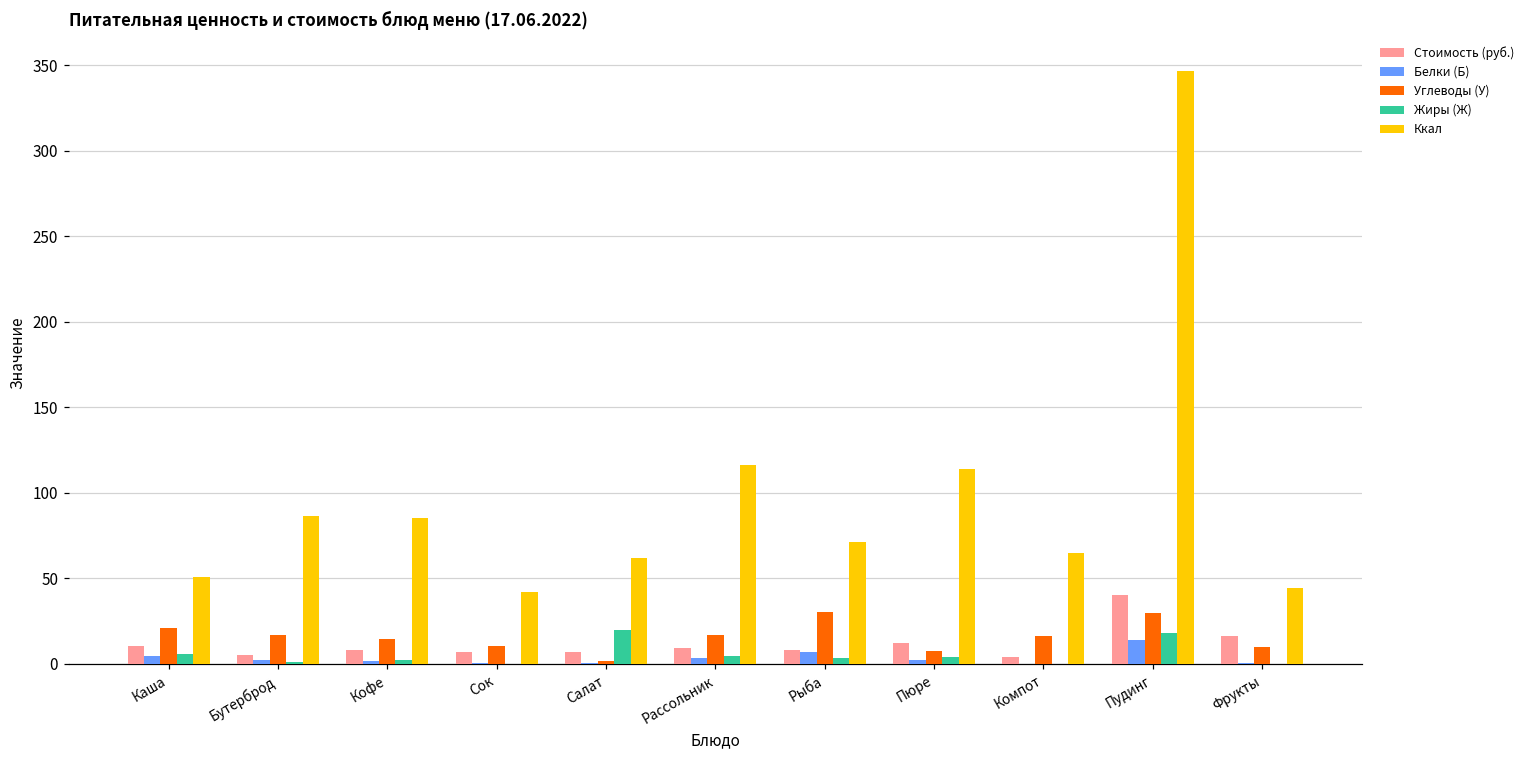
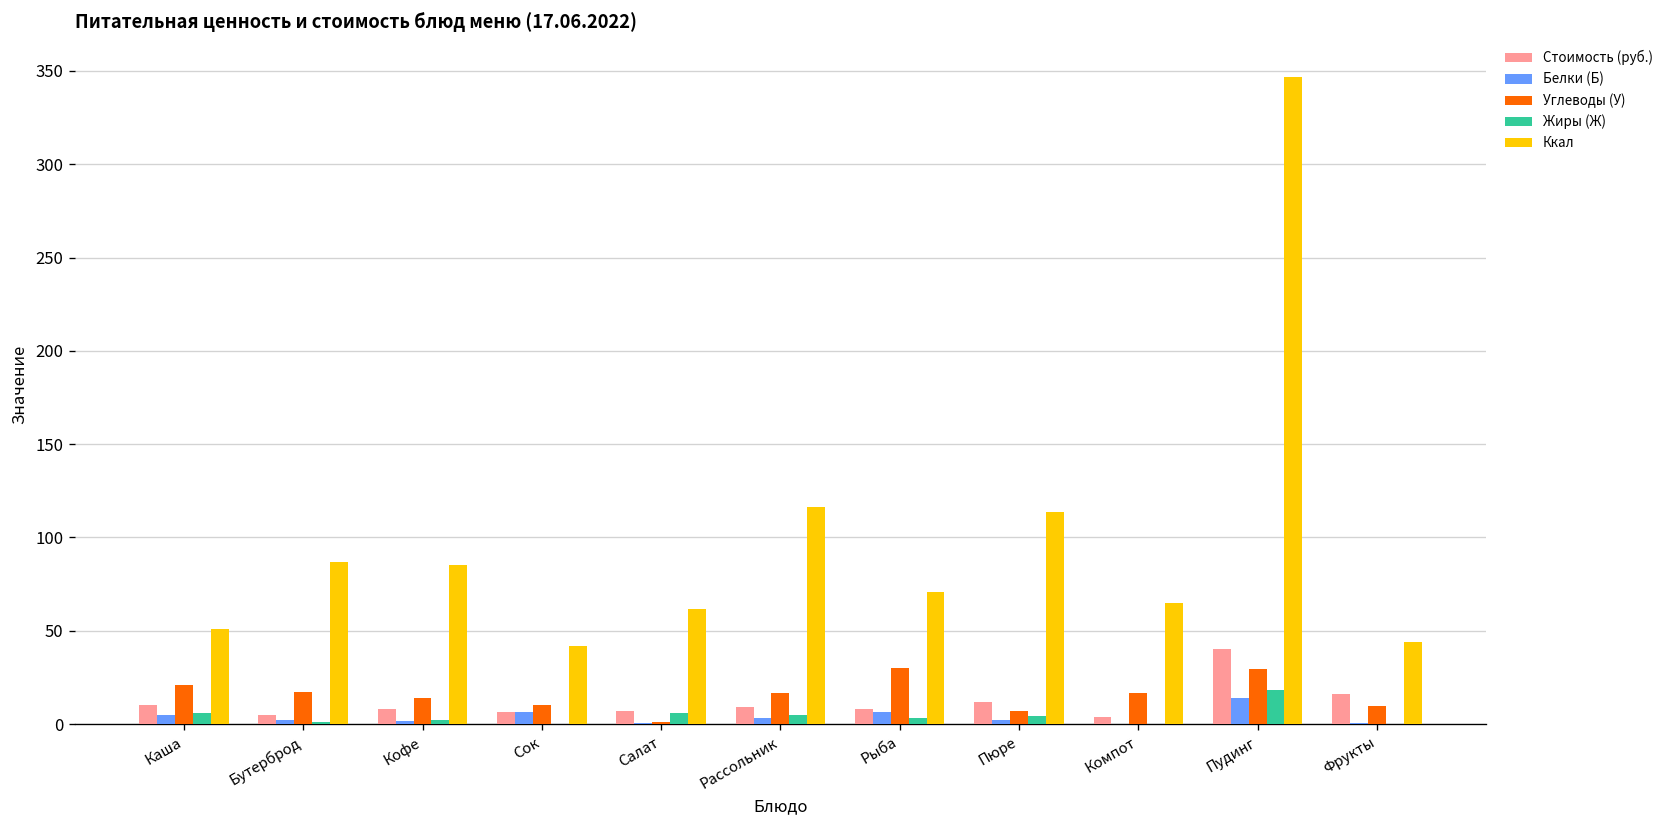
Белки (Б), Сок: 1 -> 7
Жиры (Ж), Салат: 20 -> 6
